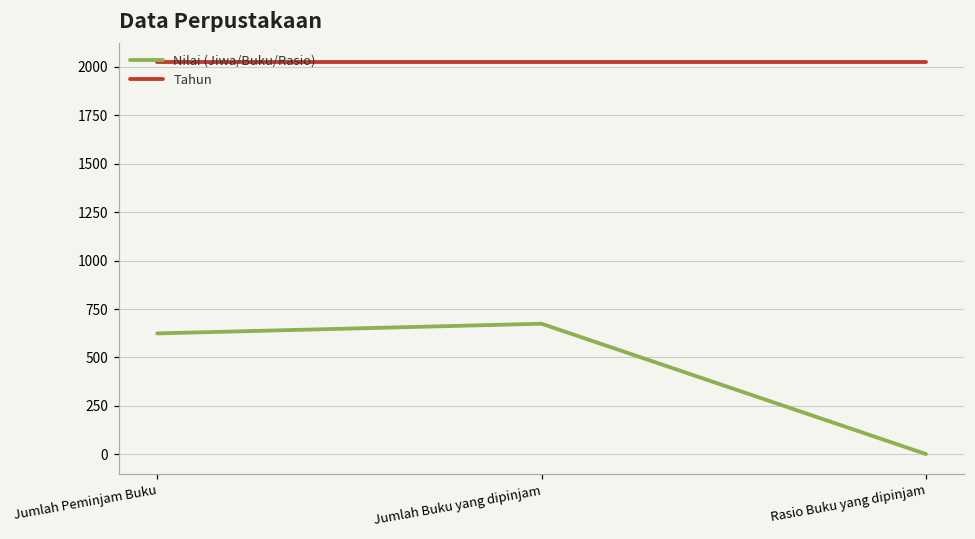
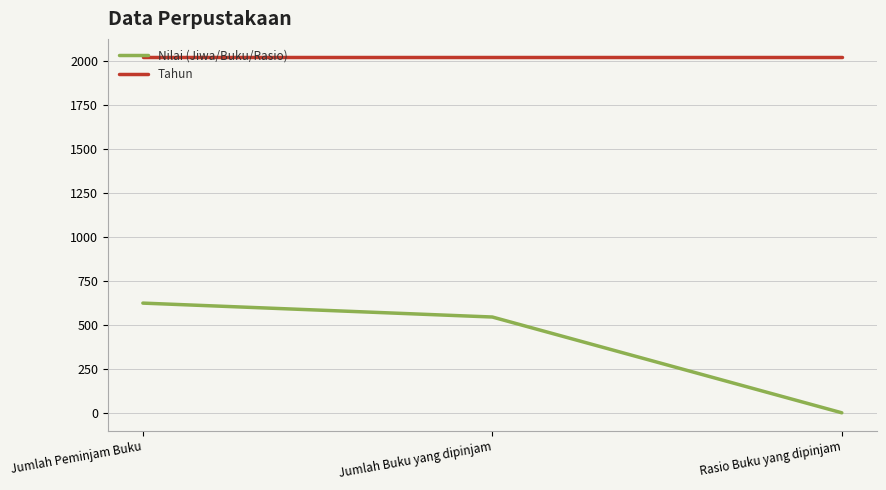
Nilai (Jiwa/Buku/Rasio), Jumlah Buku yang dipinjam: 670 -> 550
